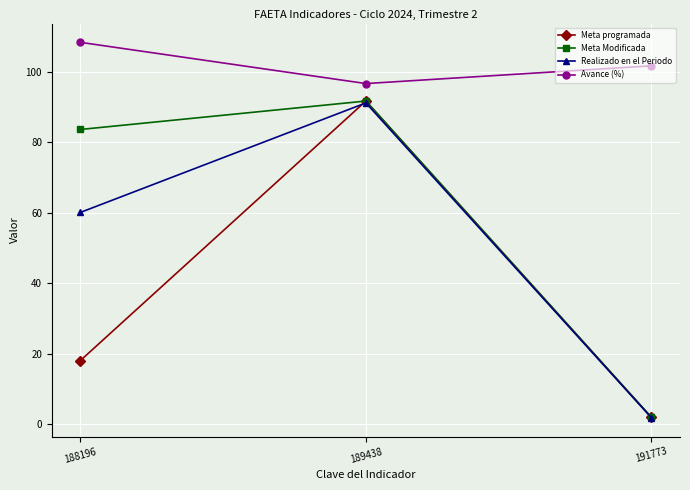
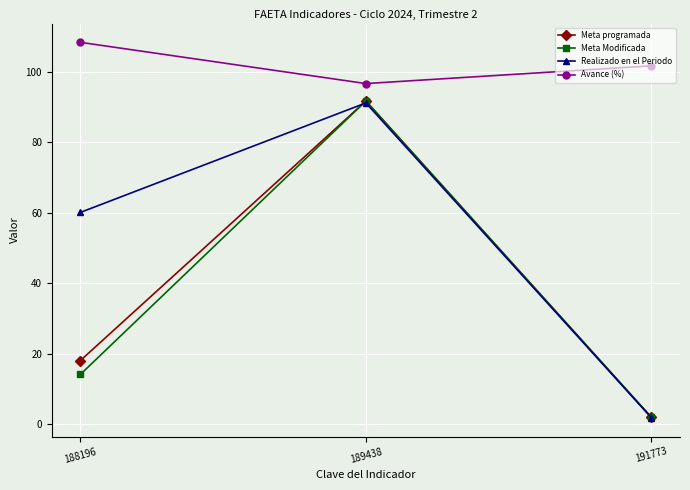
Meta Modificada, 188196: 84 -> 14
